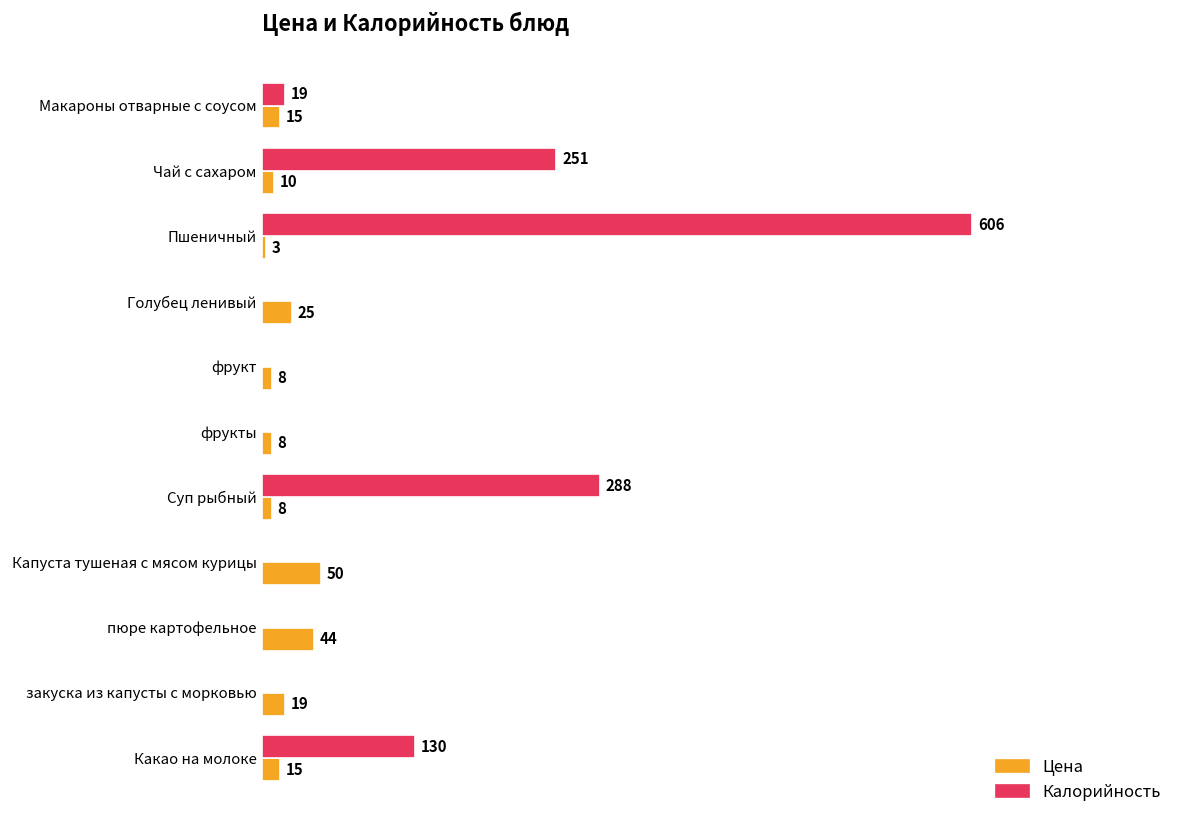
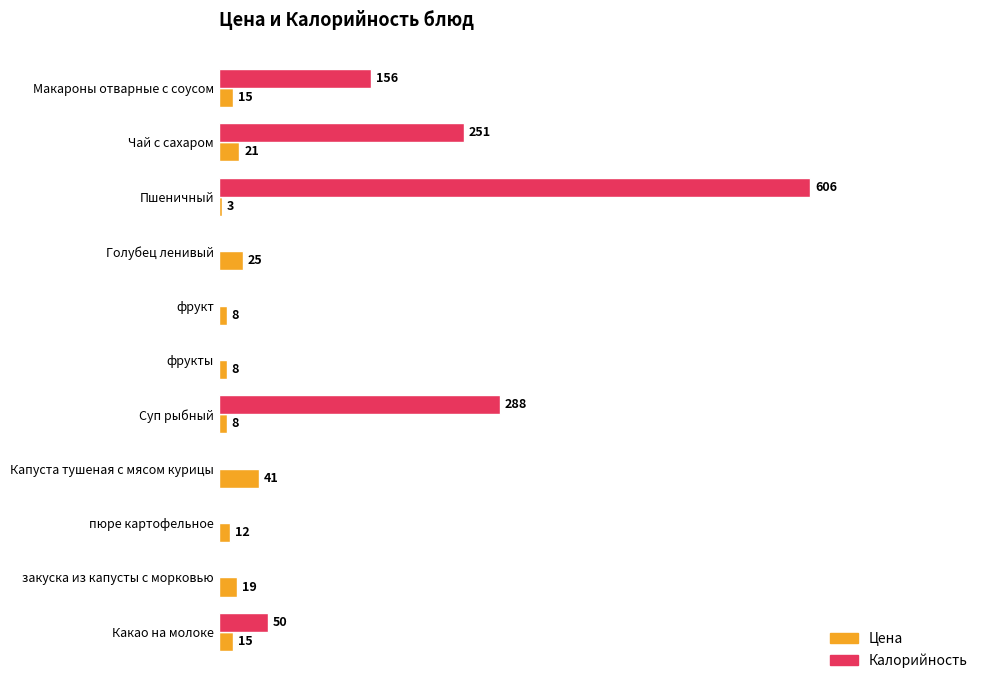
Калорийность, Макароны отварные с соусом: 19 -> 156
Цена, Чай с сахаром: 10 -> 21
Цена, Капуста тушеная с мясом курицы: 50 -> 41
Цена, пюре картофельное: 44 -> 12
Калорийность, Какао на молоке: 130 -> 50
